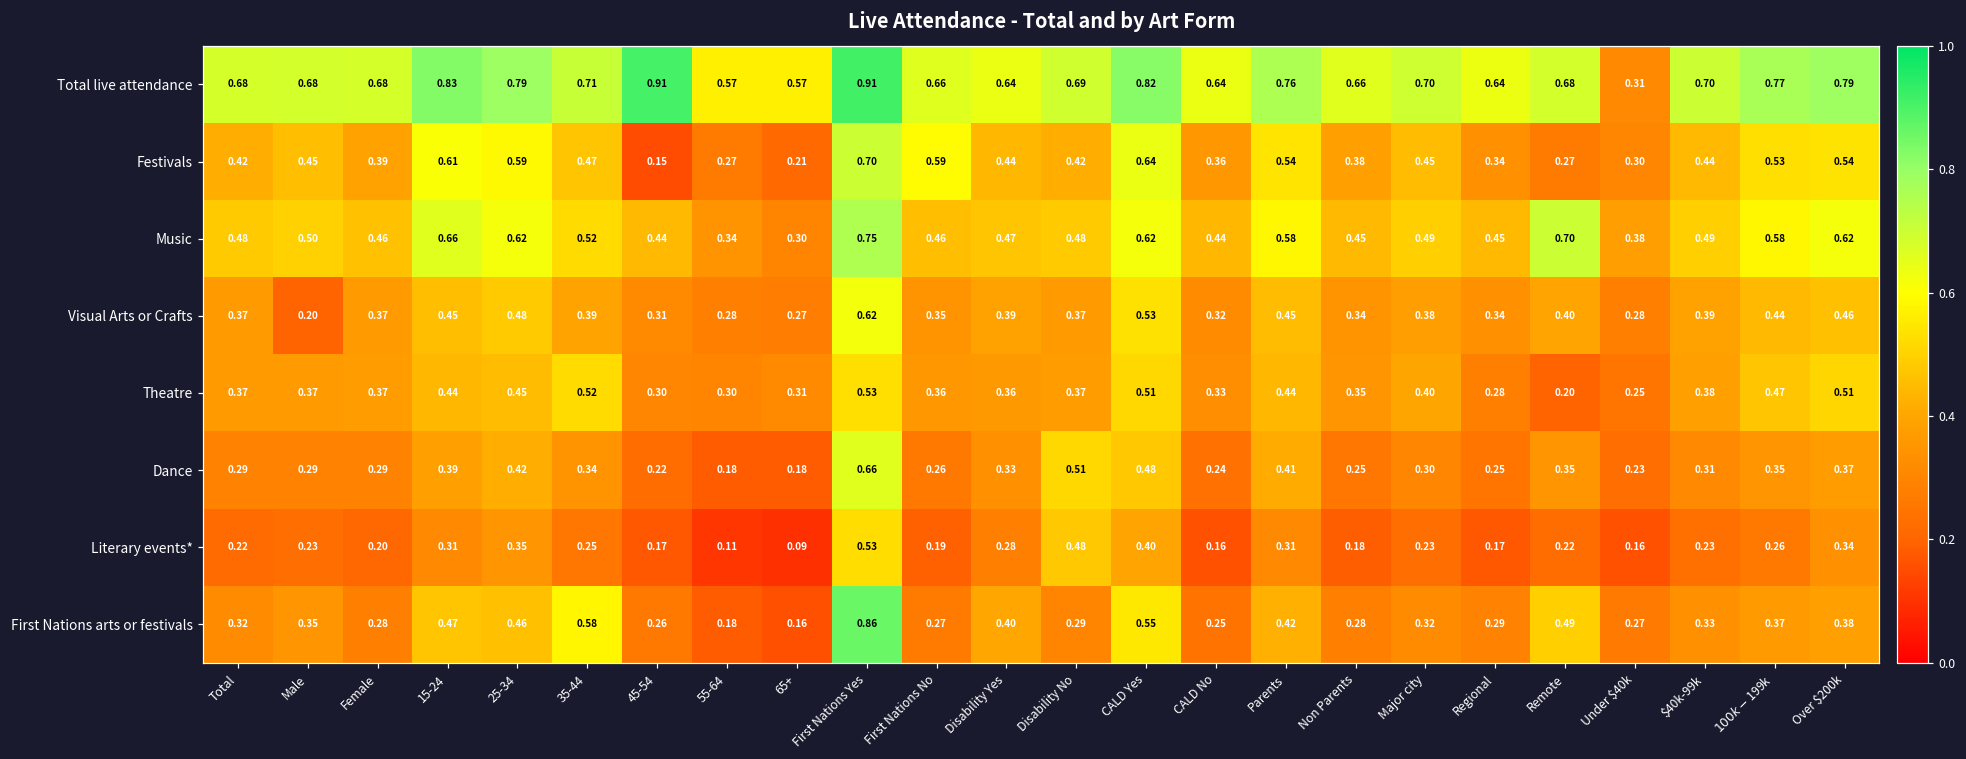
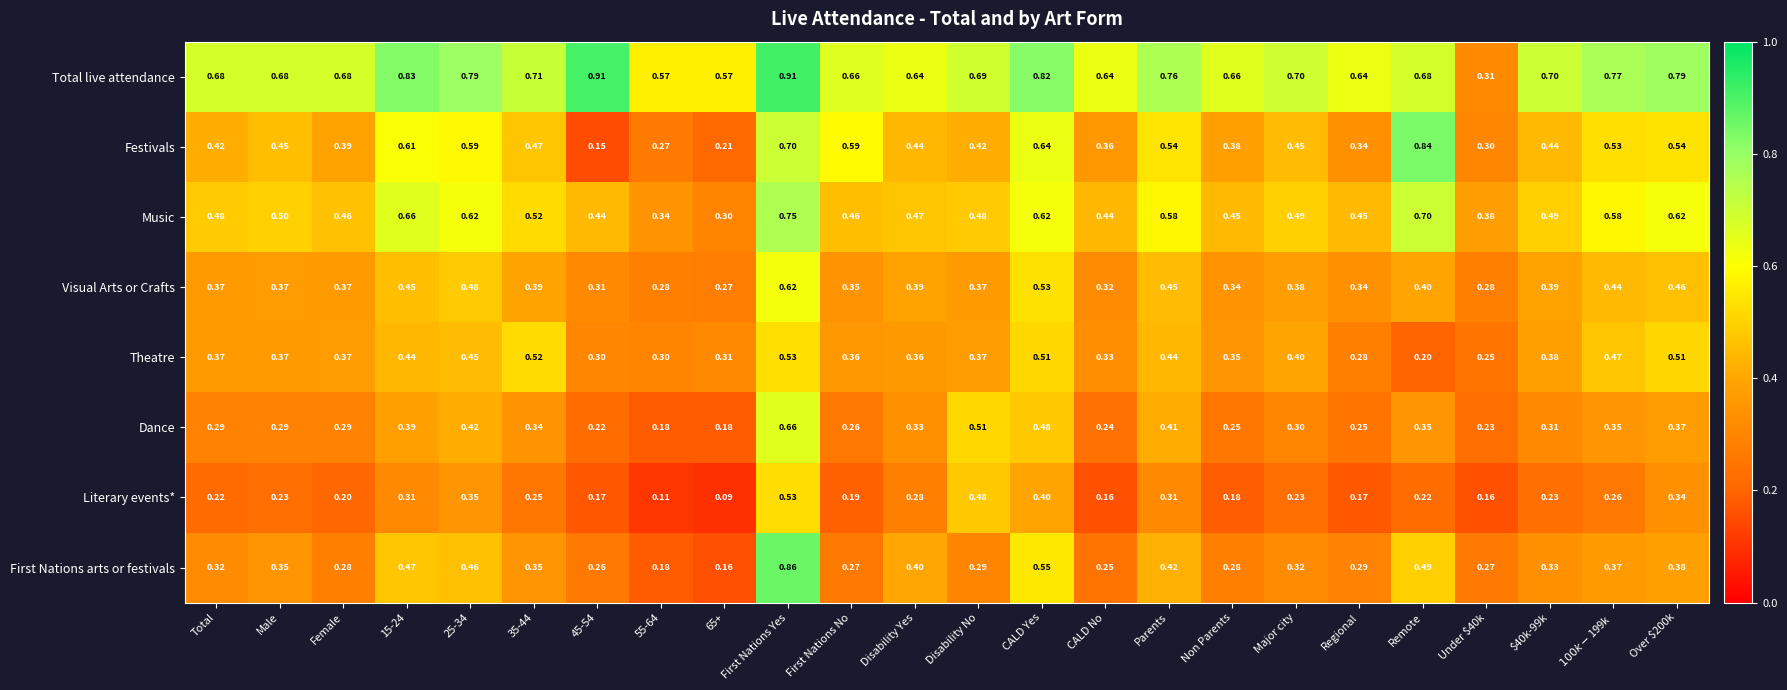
Festivals, Remote: 0.27 -> 0.84
Visual Arts or Crafts, Male: 0.20 -> 0.37
First Nations arts or festivals, 35-44: 0.58 -> 0.35
